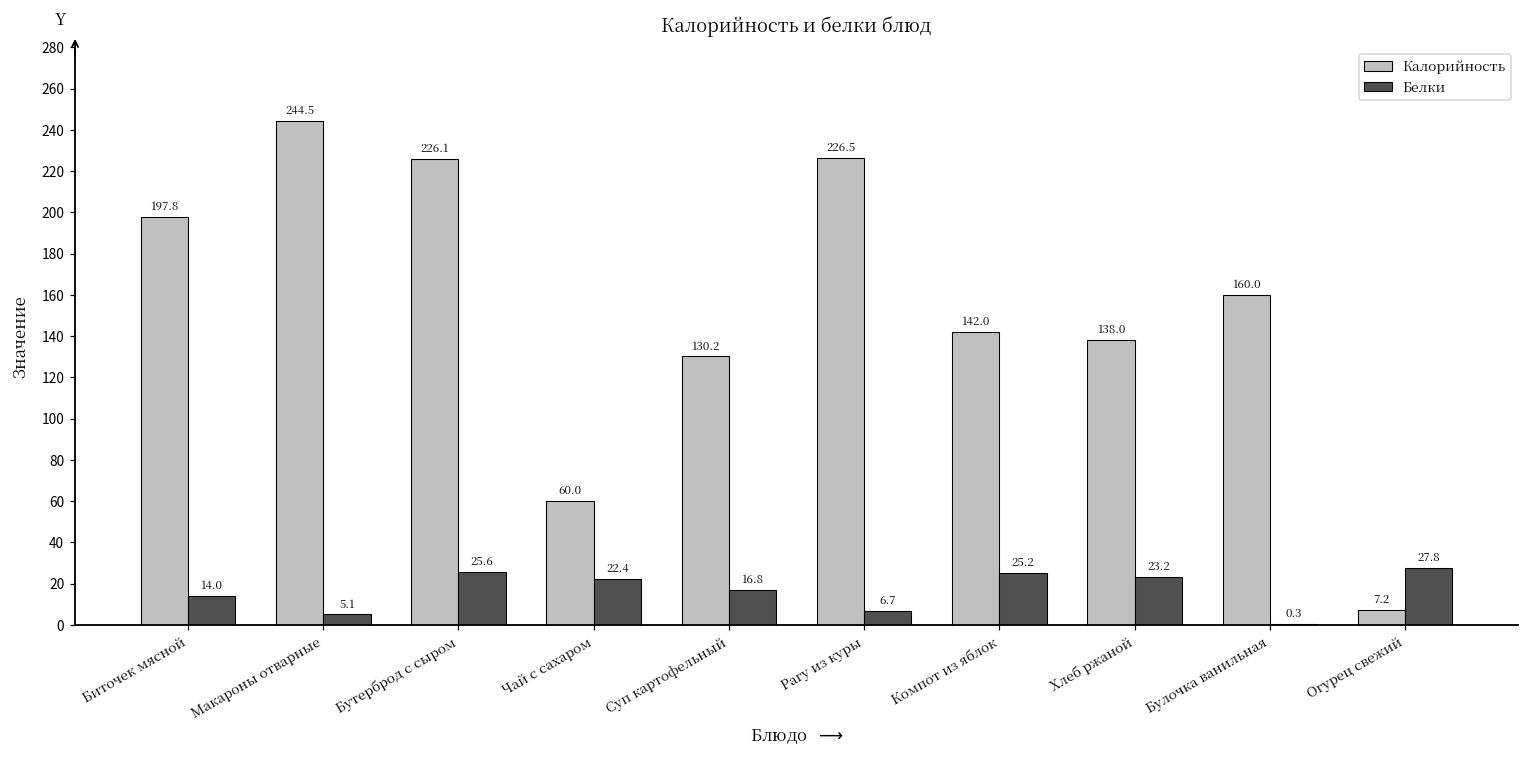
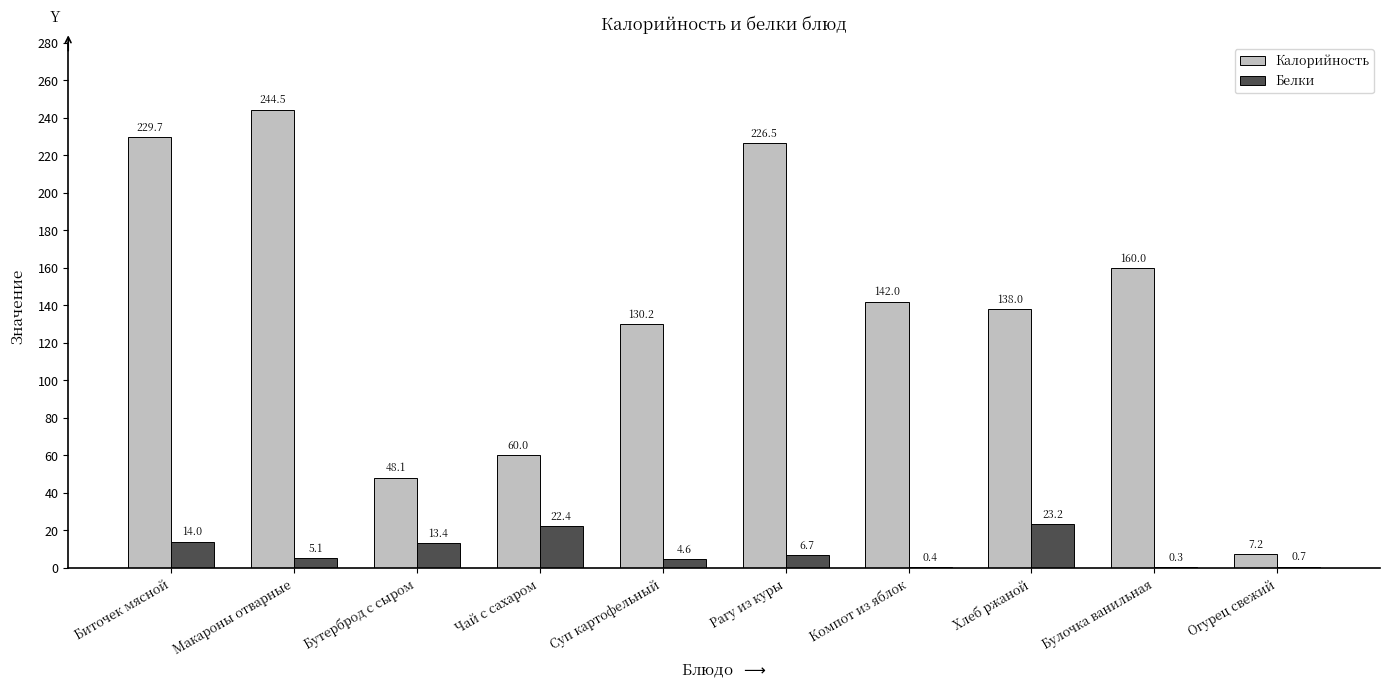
Калорийность, Биточек мясной: 197.8 -> 229.7
Калорийность, Бутерброд с сыром: 226.1 -> 48.1
Белки, Бутерброд с сыром: 25.6 -> 13.4
Белки, Суп картофельный: 16.8 -> 4.6
Белки, Компот из яблок: 25.2 -> 0.4
Белки, Огурец свежий: 27.8 -> 0.7
